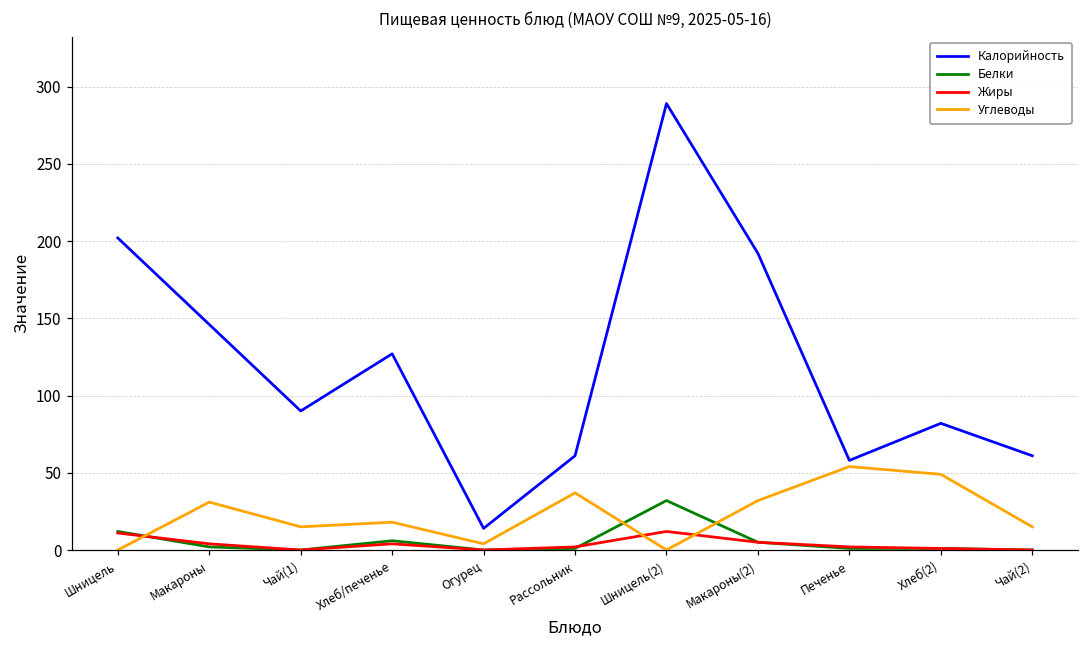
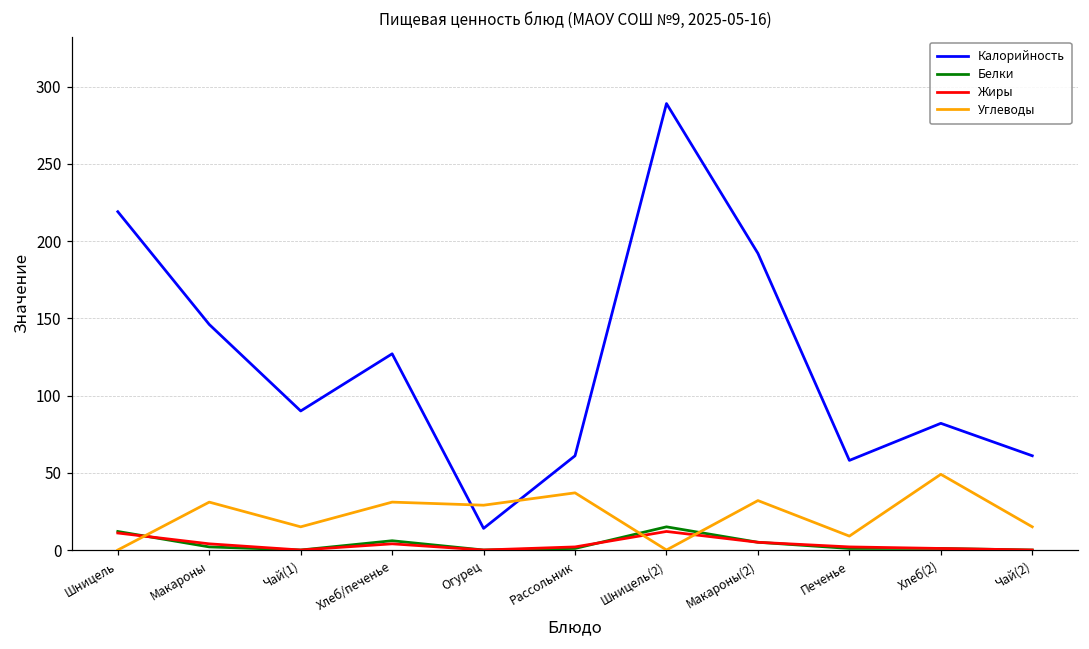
Калорийность, Шницель: 202 -> 219
Углеводы, Хлеб/печенье: 18 -> 31
Углеводы, Огурец: 4 -> 29
Белки, Шницель(2): 32 -> 15
Углеводы, Печенье: 54 -> 9
